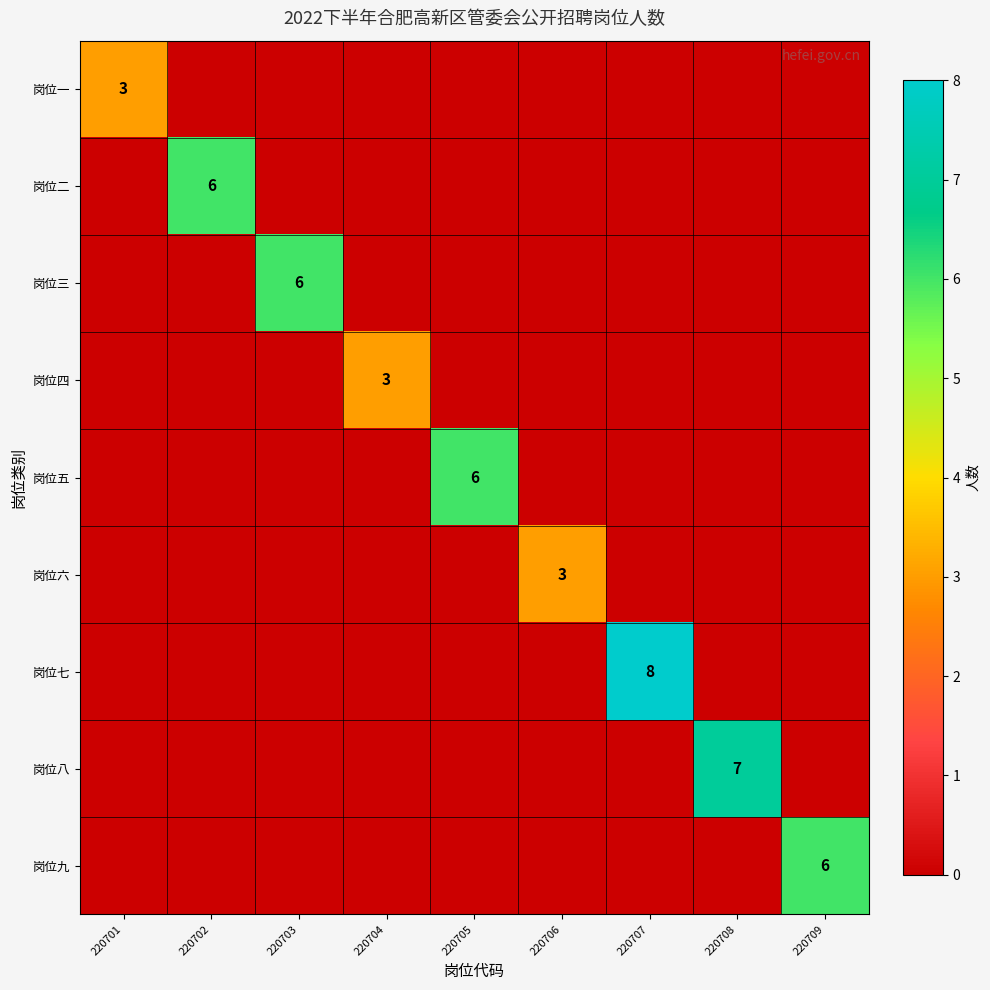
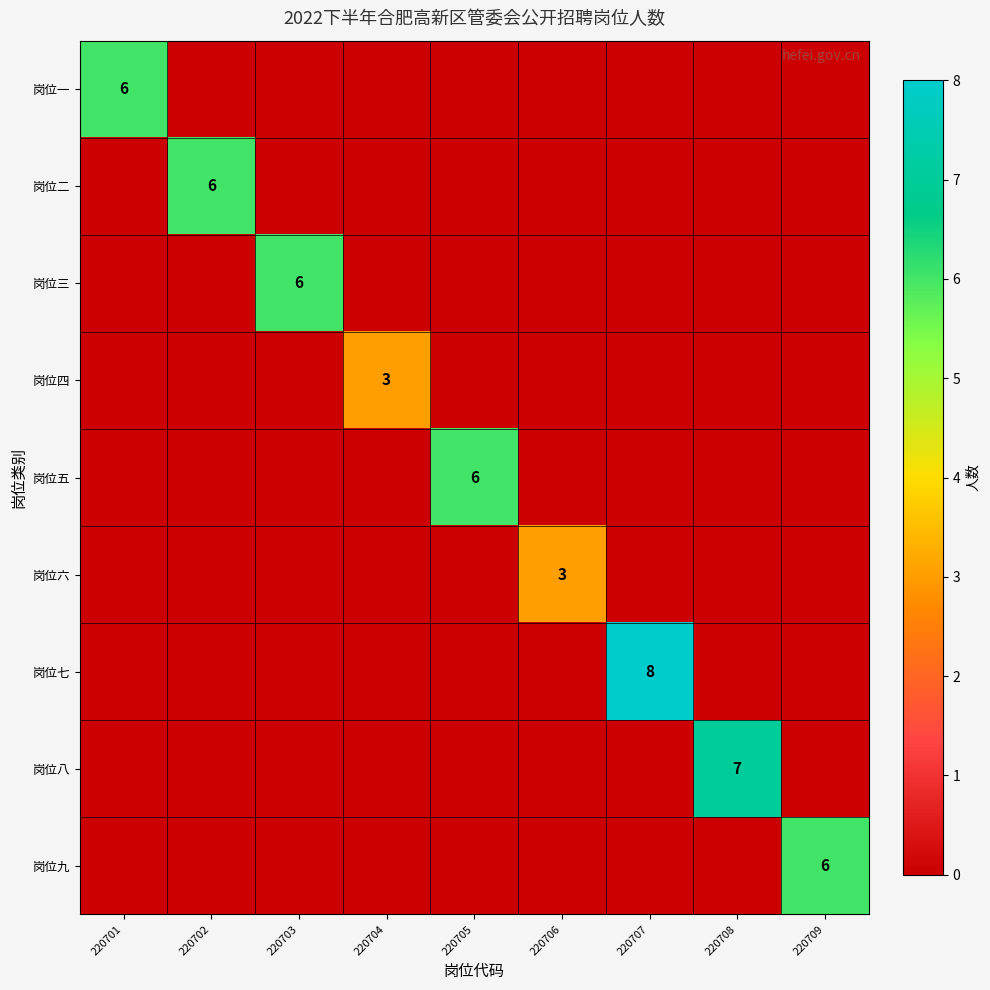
岗位一, 220701: 3 -> 6
